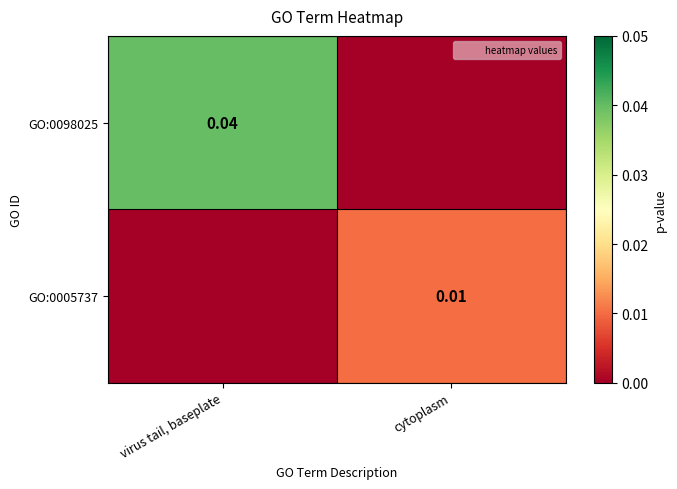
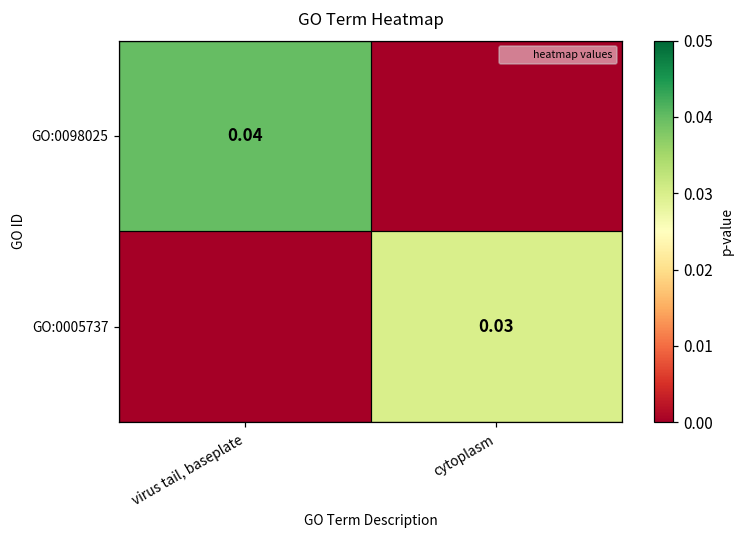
GO:0005737, cytoplasm: 0.01 -> 0.03
